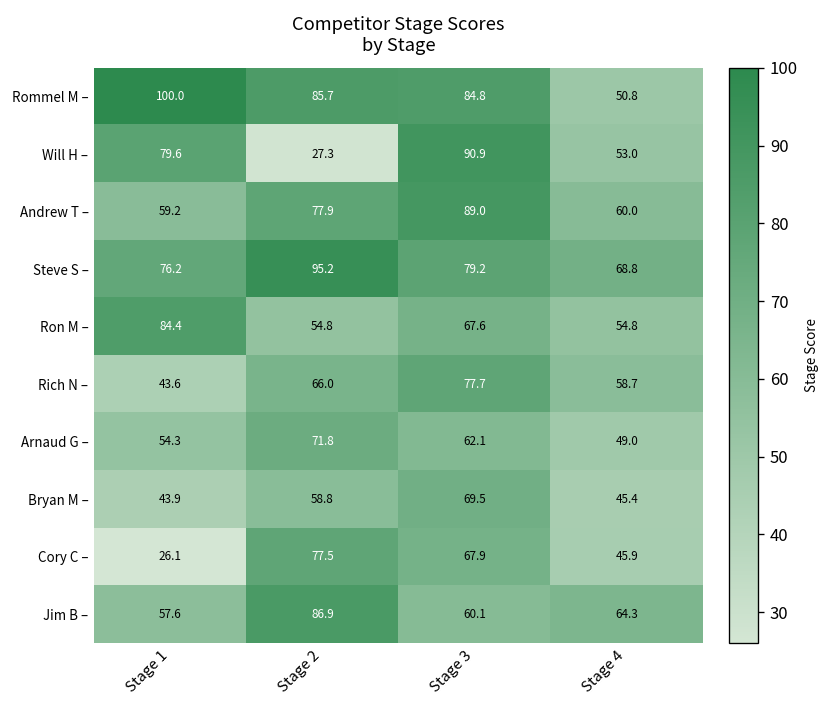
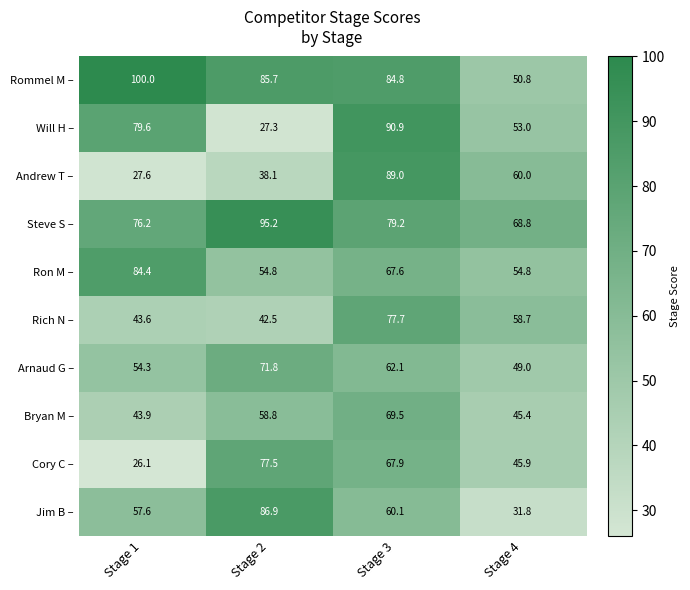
Andrew T –, Stage 1: 59.2 -> 27.6
Andrew T –, Stage 2: 77.9 -> 38.1
Rich N –, Stage 2: 66.0 -> 42.5
Jim B –, Stage 4: 64.3 -> 31.8
